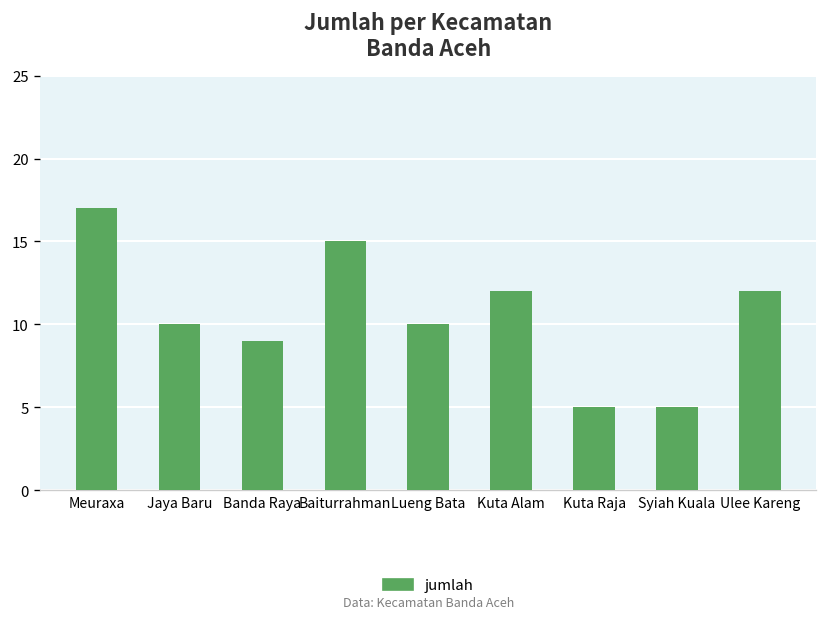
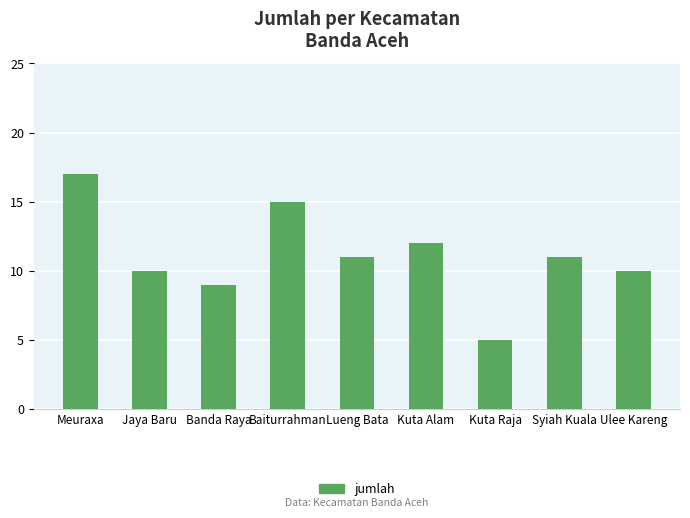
Lueng Bata: 10 -> 11
Syiah Kuala: 5 -> 11
Ulee Kareng: 12 -> 10
